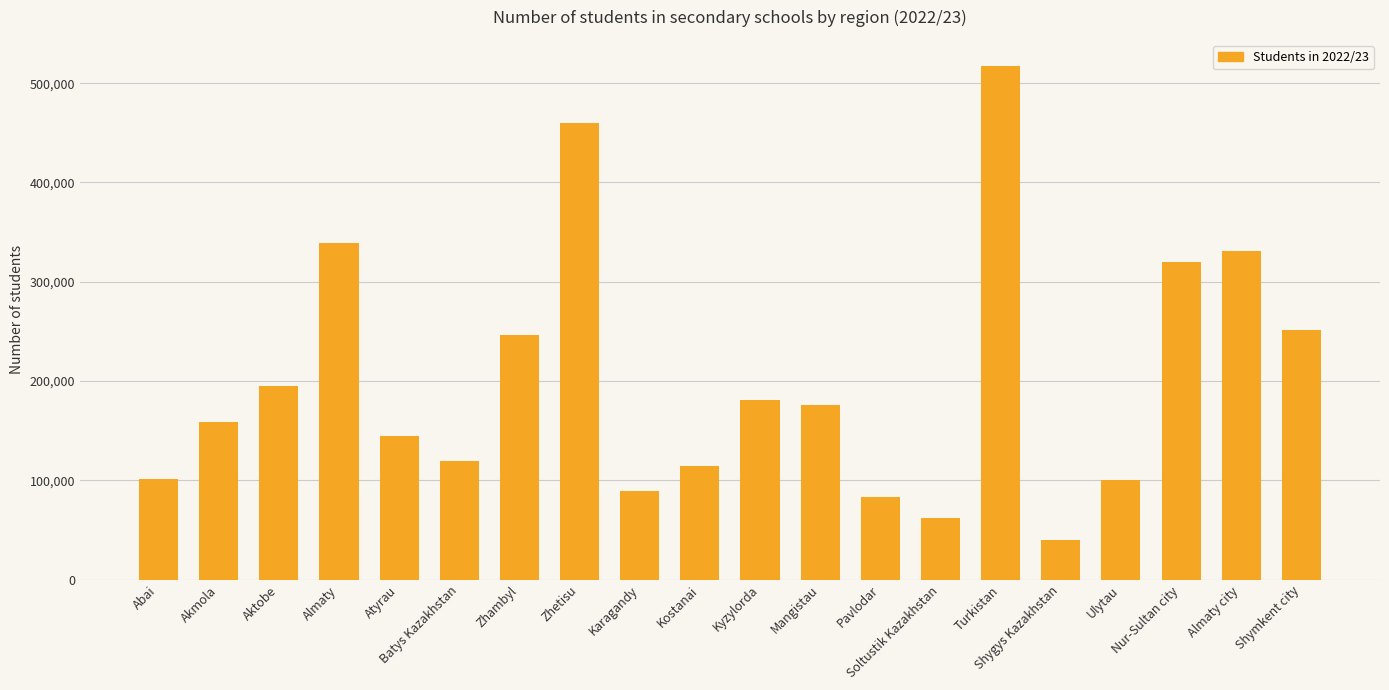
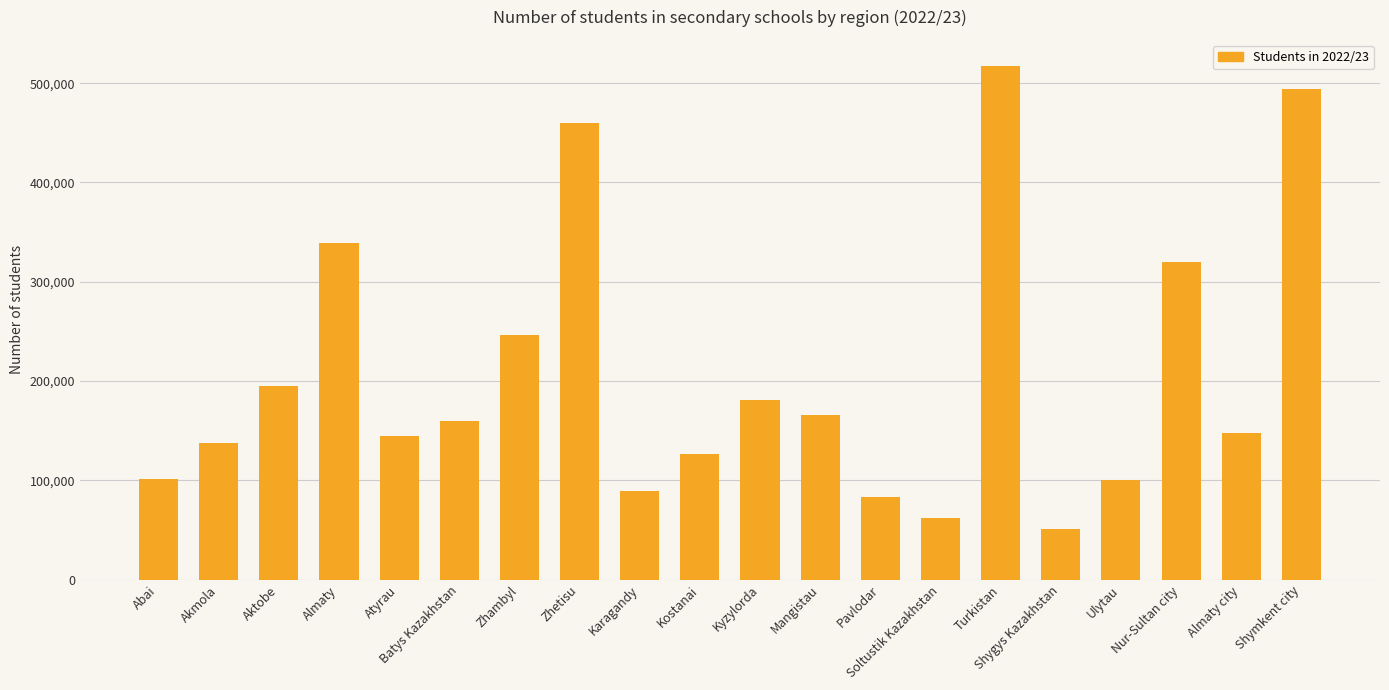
Akmola: 160,000 -> 140,000
Batys Kazakhstan: 120,000 -> 160,000
Kostanai: 110,000 -> 130,000
Mangistau: 180,000 -> 170,000
Shygys Kazakhstan: 40,000 -> 50,000
Almaty city: 330,000 -> 150,000
Shymkent city: 250,000 -> 490,000
